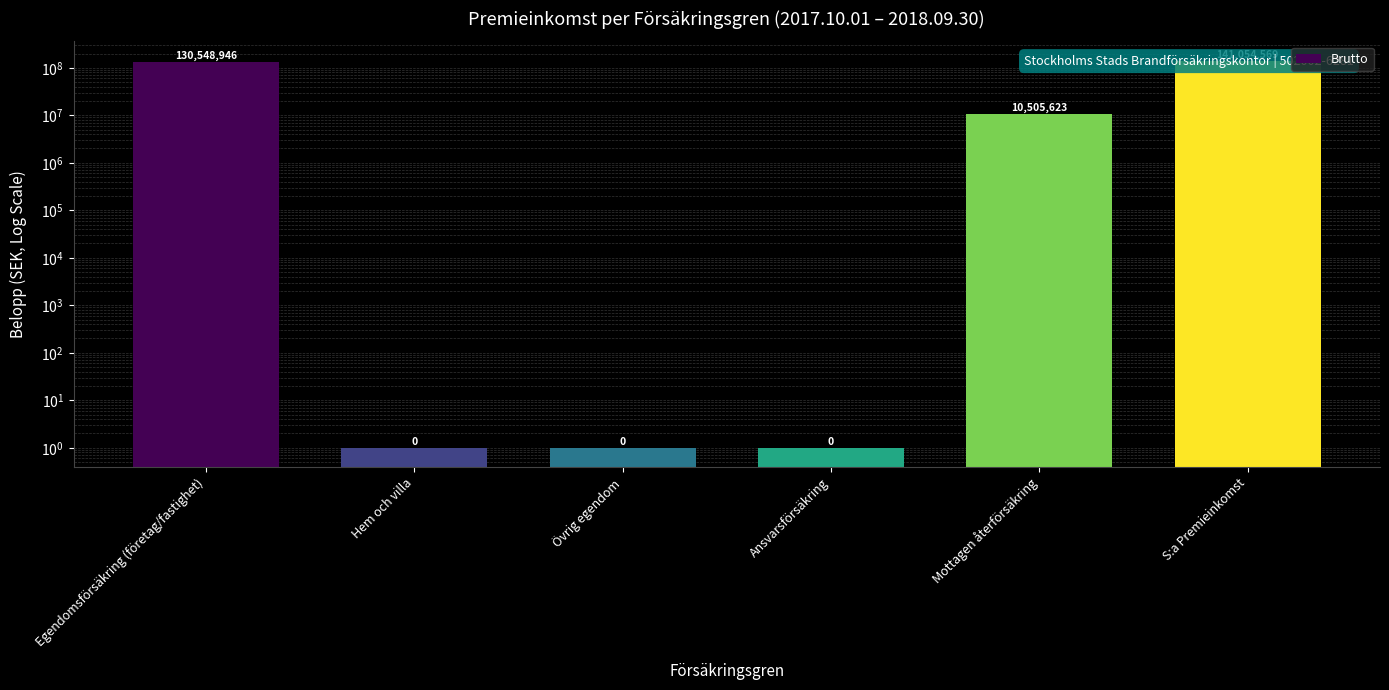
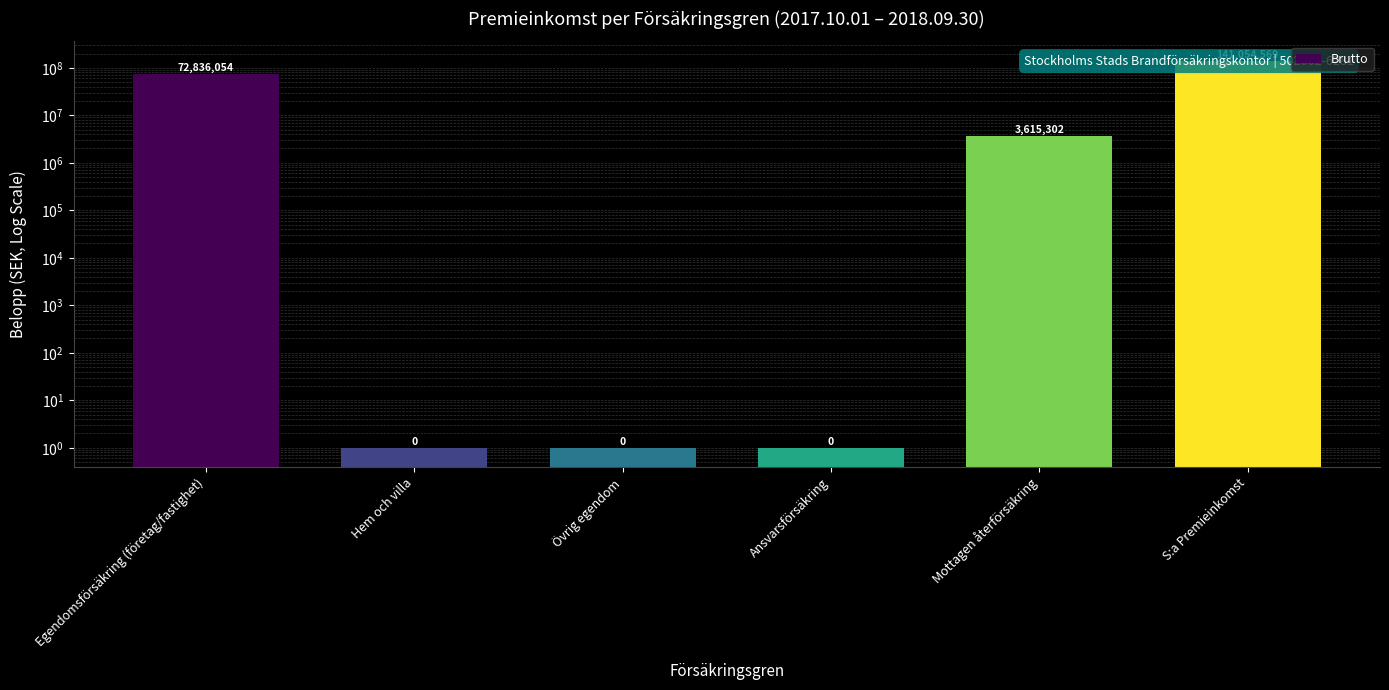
Egendomsförsäkring (företag/fastighet): 130,548,946 -> 72,836,054
Mottagen återförsäkring: 10,505,623 -> 3,615,302
